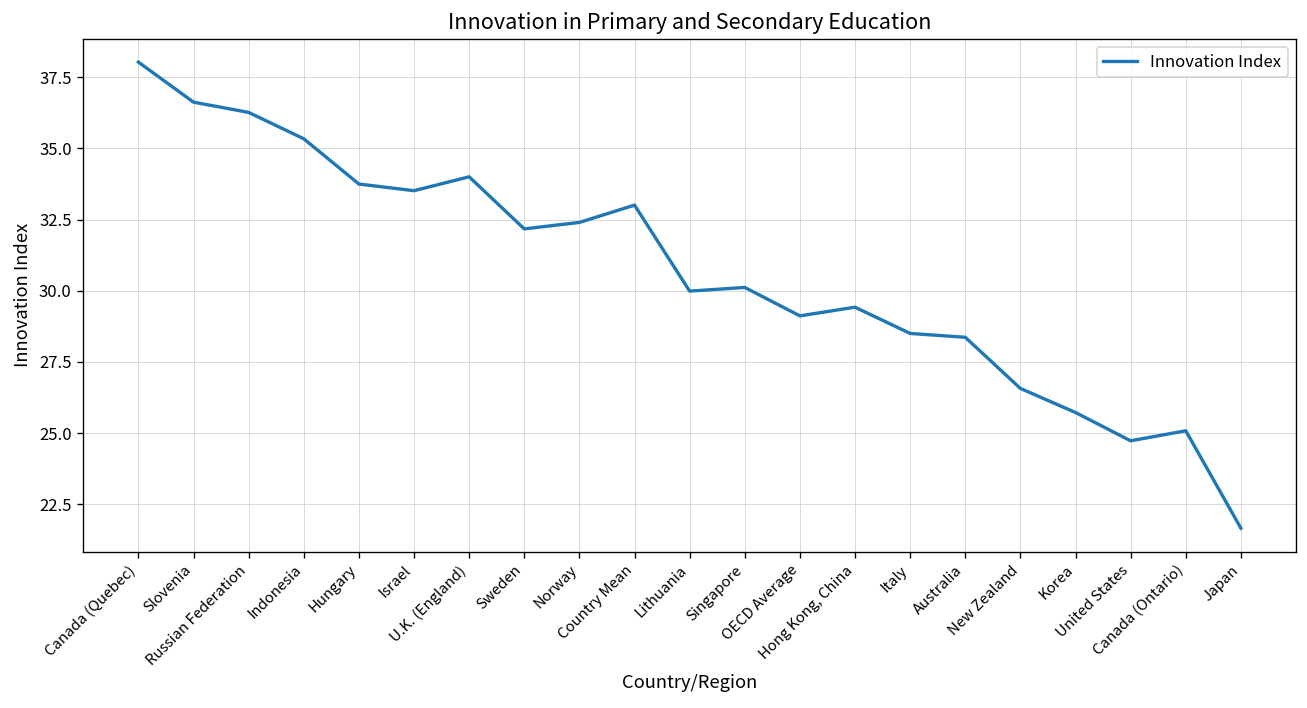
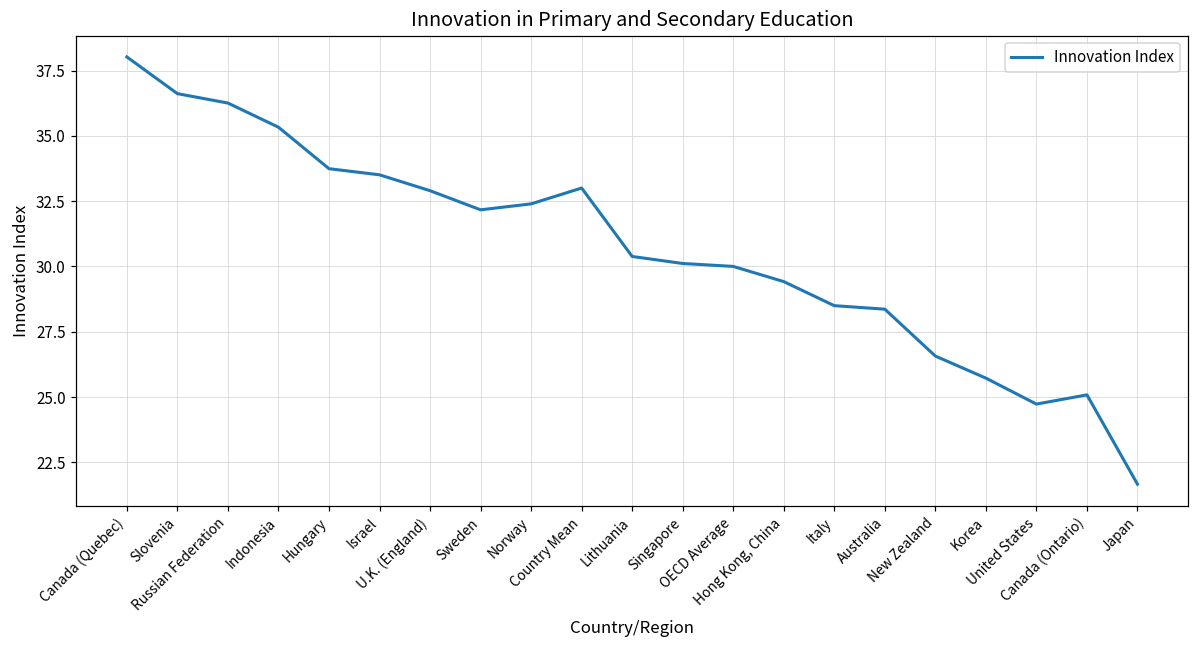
U.K. (England): 34.0 -> 32.9
Lithuania: 30.0 -> 30.4
OECD Average: 29.1 -> 30.0
